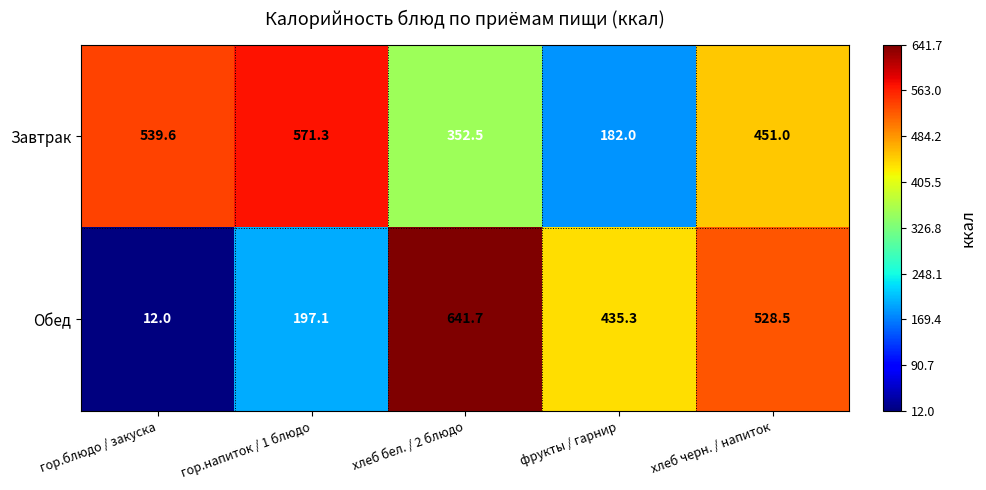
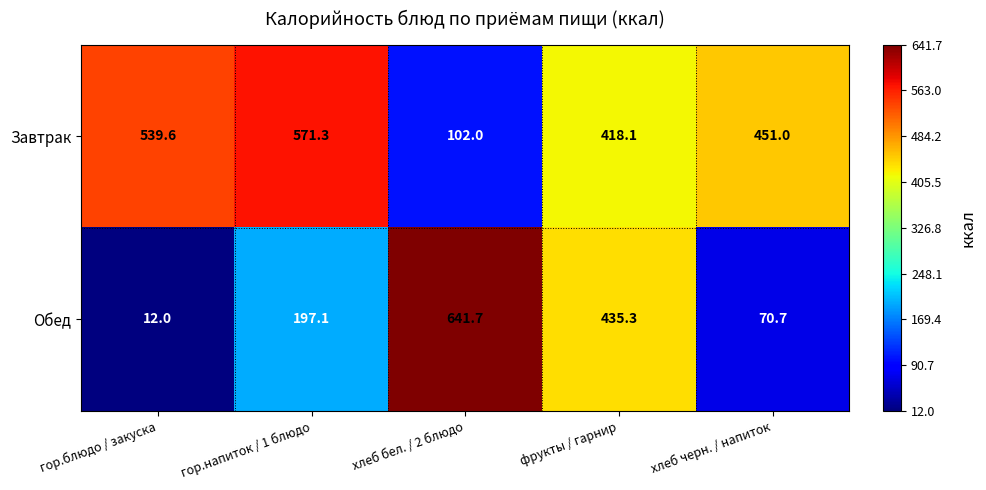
Завтрак, хлеб бел. / 2 блюдо: 352.5 -> 102.0
Завтрак, фрукты / гарнир: 182.0 -> 418.1
Обед, хлеб черн. / напиток: 528.5 -> 70.7
